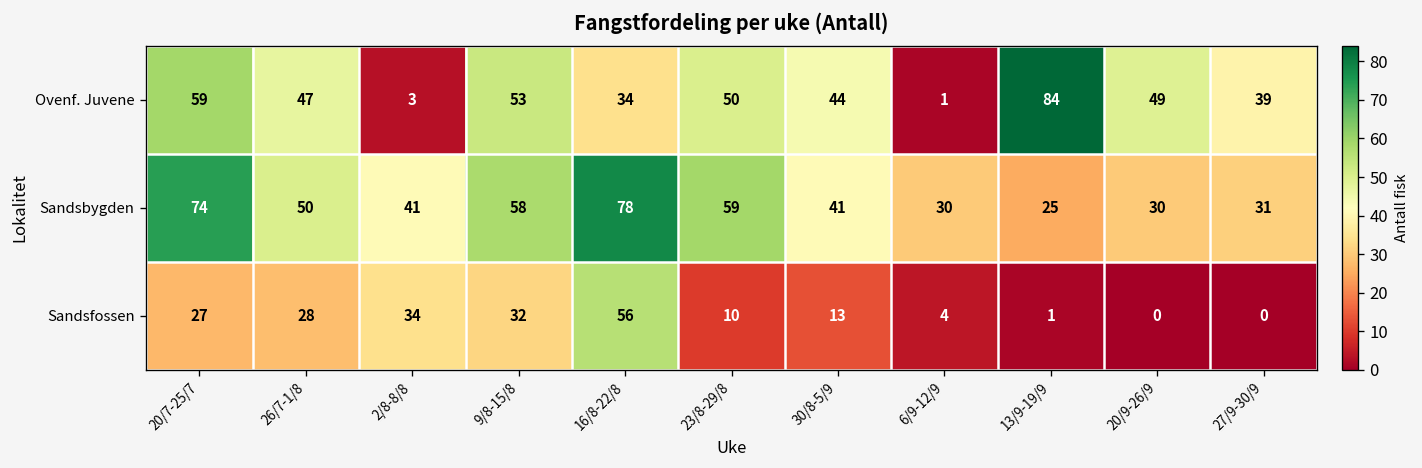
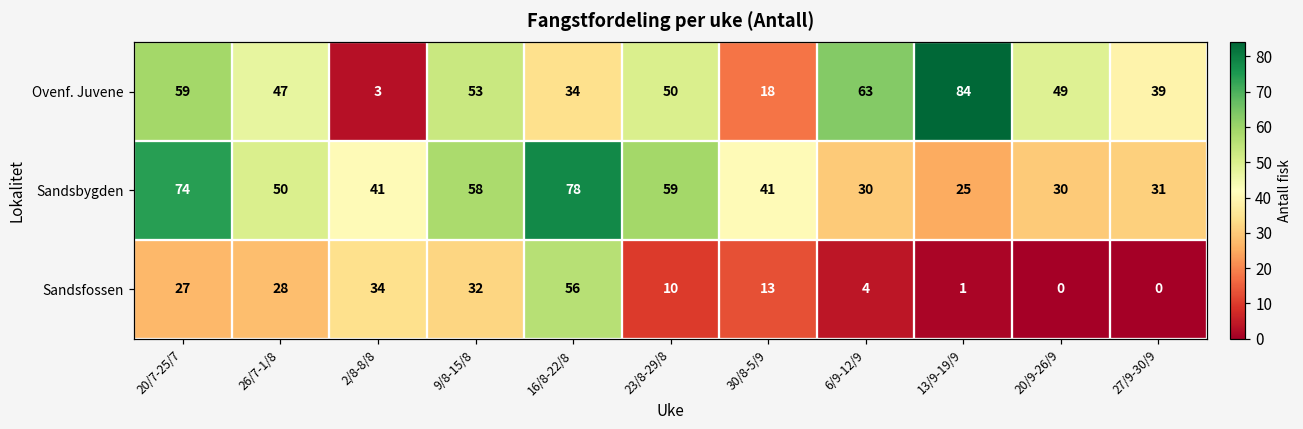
Ovenf. Juvene, 30/8-5/9: 44 -> 18
Ovenf. Juvene, 6/9-12/9: 1 -> 63
